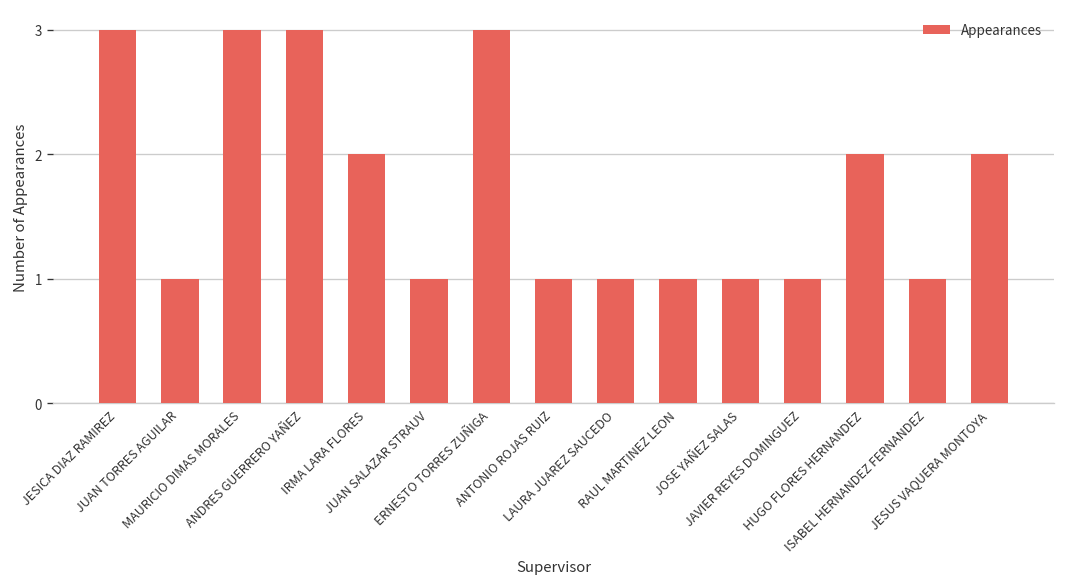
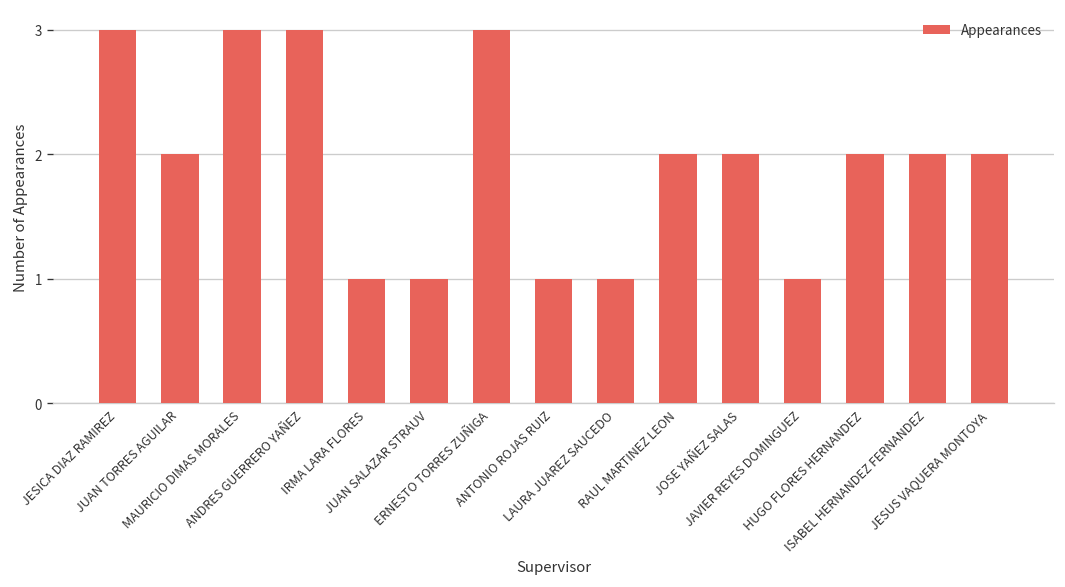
JUAN TORRES AGUILAR: 1 -> 2
IRMA LARA FLORES: 2 -> 1
RAUL MARTINEZ LEON: 1 -> 2
JOSE YAÑEZ SALAS: 1 -> 2
ISABEL HERNANDEZ FERNANDEZ: 1 -> 2
